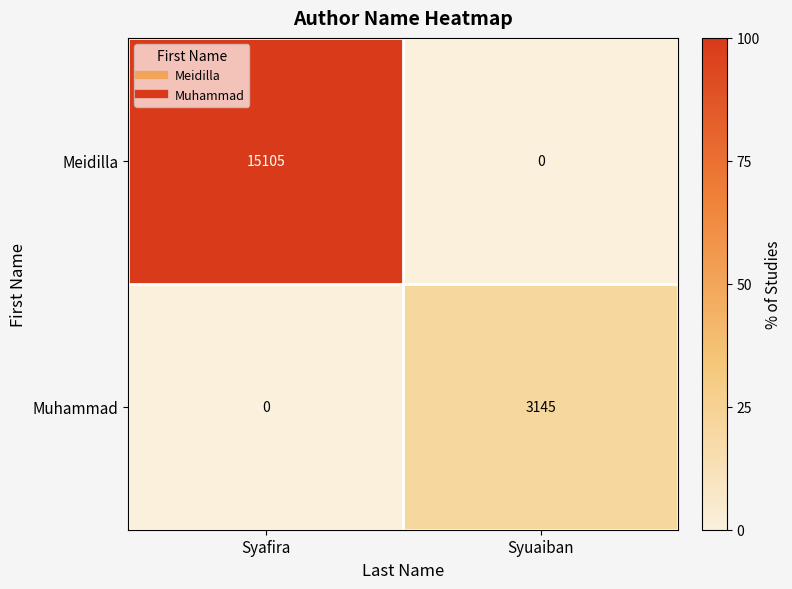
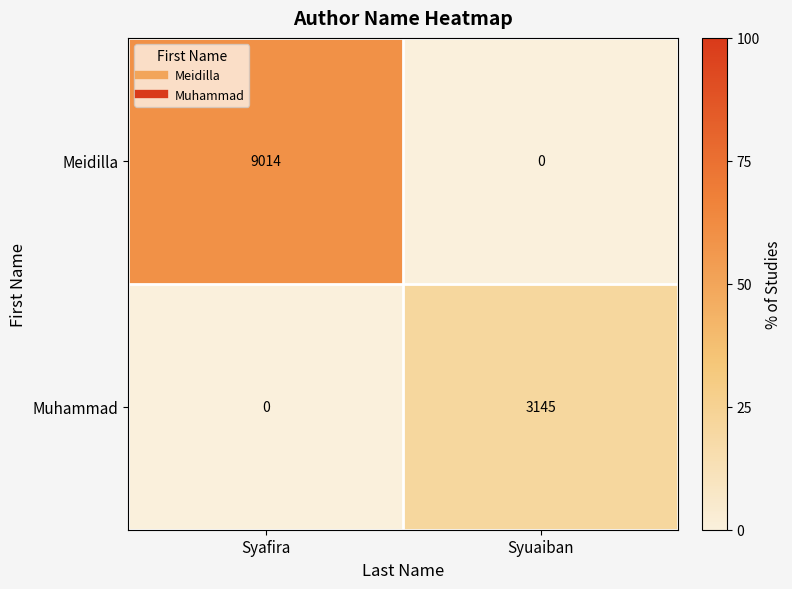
Meidilla, Syafira: 15105 -> 9014
